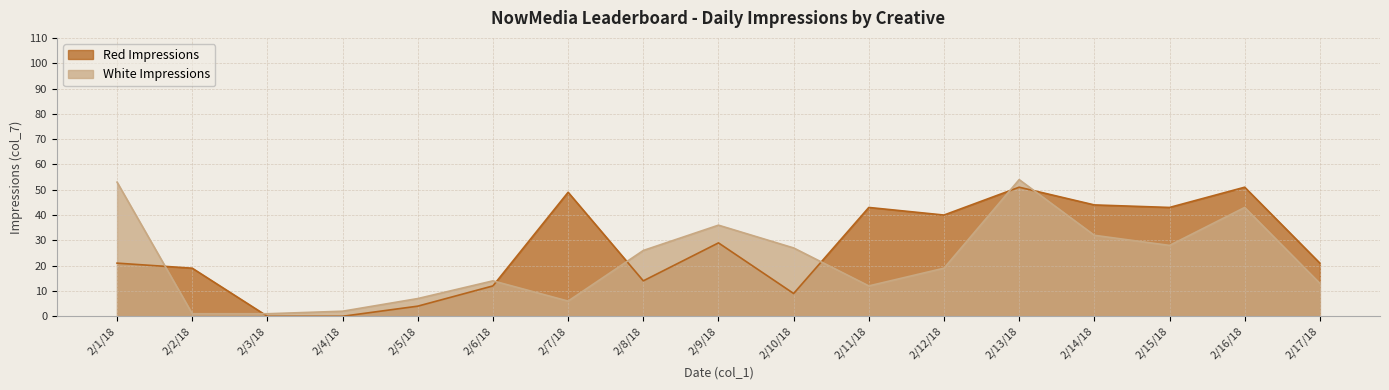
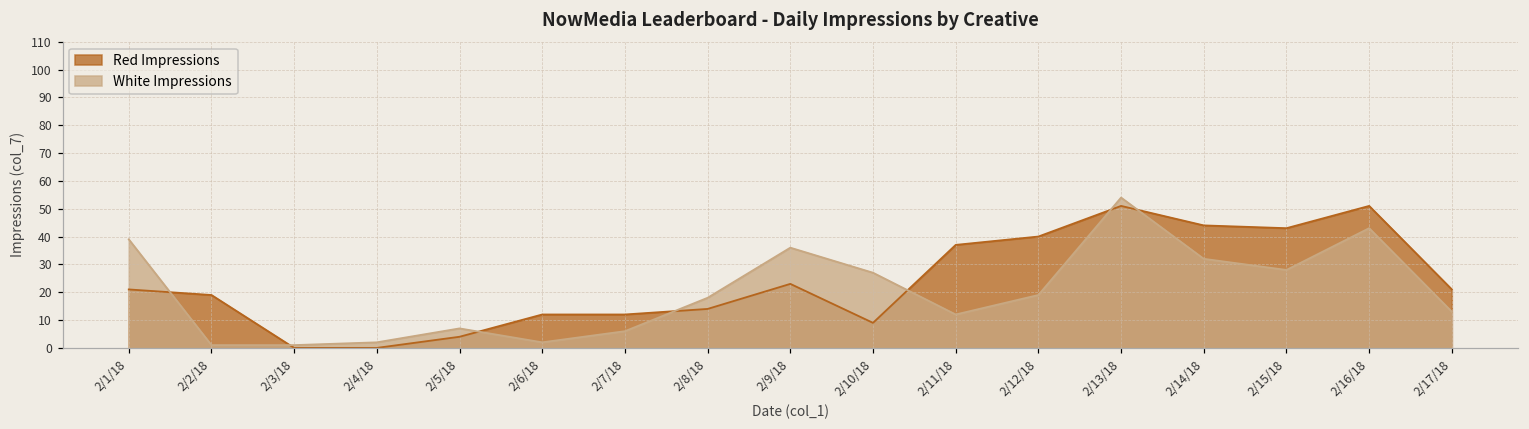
White Impressions, 2/1/18: 53 -> 39
White Impressions, 2/6/18: 14 -> 2
Red Impressions, 2/7/18: 49 -> 12
White Impressions, 2/8/18: 26 -> 18
Red Impressions, 2/9/18: 29 -> 23
Red Impressions, 2/11/18: 43 -> 37
